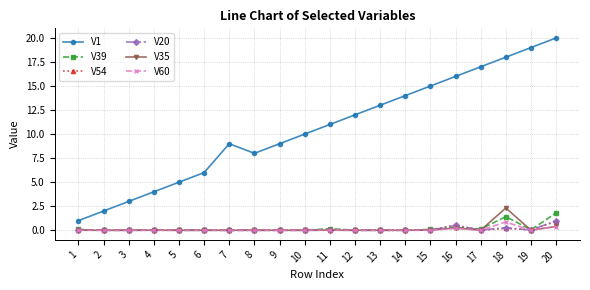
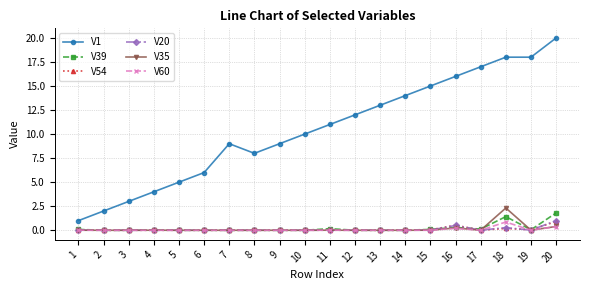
V1, 19: 19 -> 18
